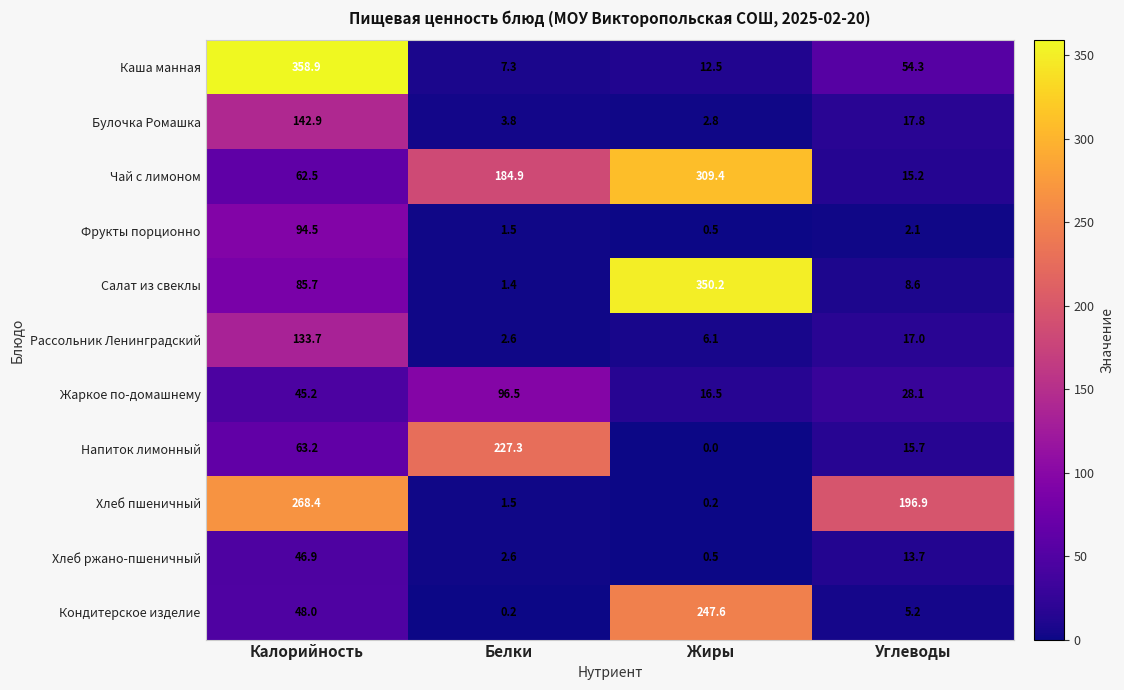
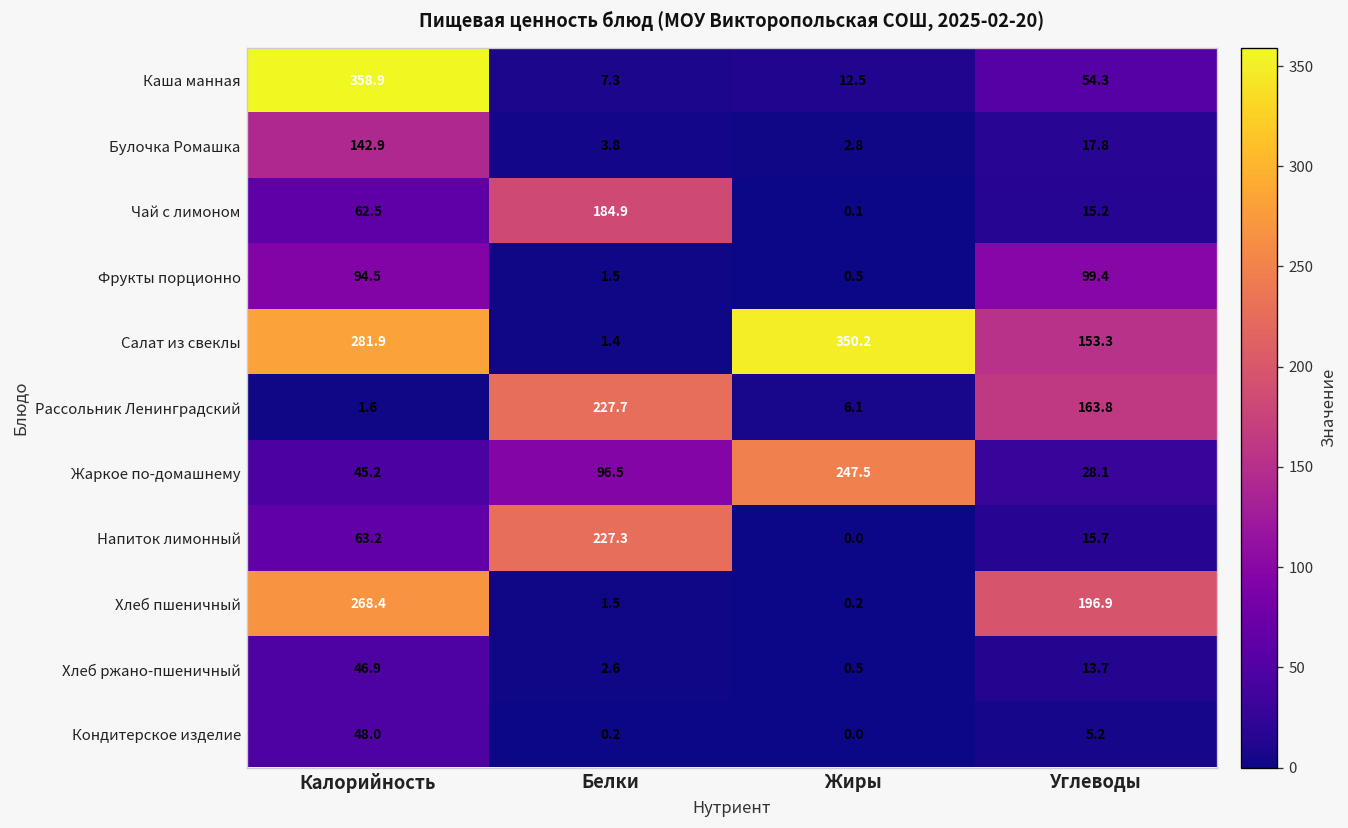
Чай с лимоном, Жиры: 309.4 -> 0.1
Фрукты порционно, Углеводы: 2.1 -> 99.4
Салат из свеклы, Калорийность: 85.7 -> 281.9
Салат из свеклы, Углеводы: 8.6 -> 153.3
Рассольник Ленинградский, Калорийность: 133.7 -> 1.6
Рассольник Ленинградский, Белки: 2.6 -> 227.7
Рассольник Ленинградский, Углеводы: 17.0 -> 163.8
Жаркое по-домашнему, Жиры: 16.5 -> 247.5
Кондитерское изделие, Жиры: 247.6 -> 0.0
